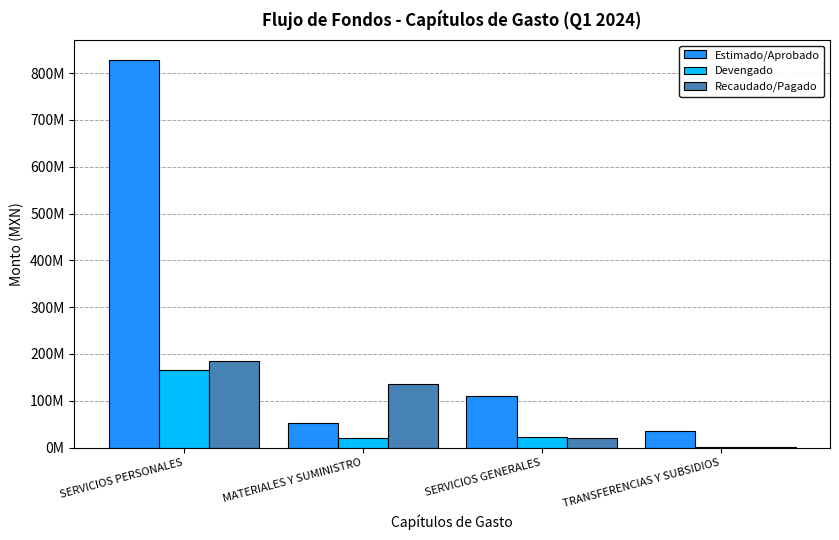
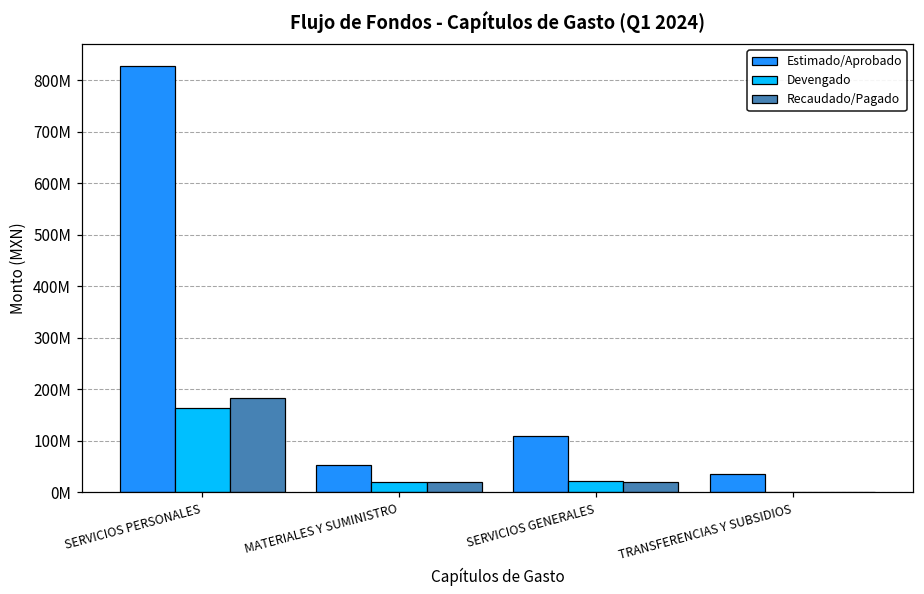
Recaudado/Pagado, MATERIALES Y SUMINISTRO: 140000000 -> 20000000
